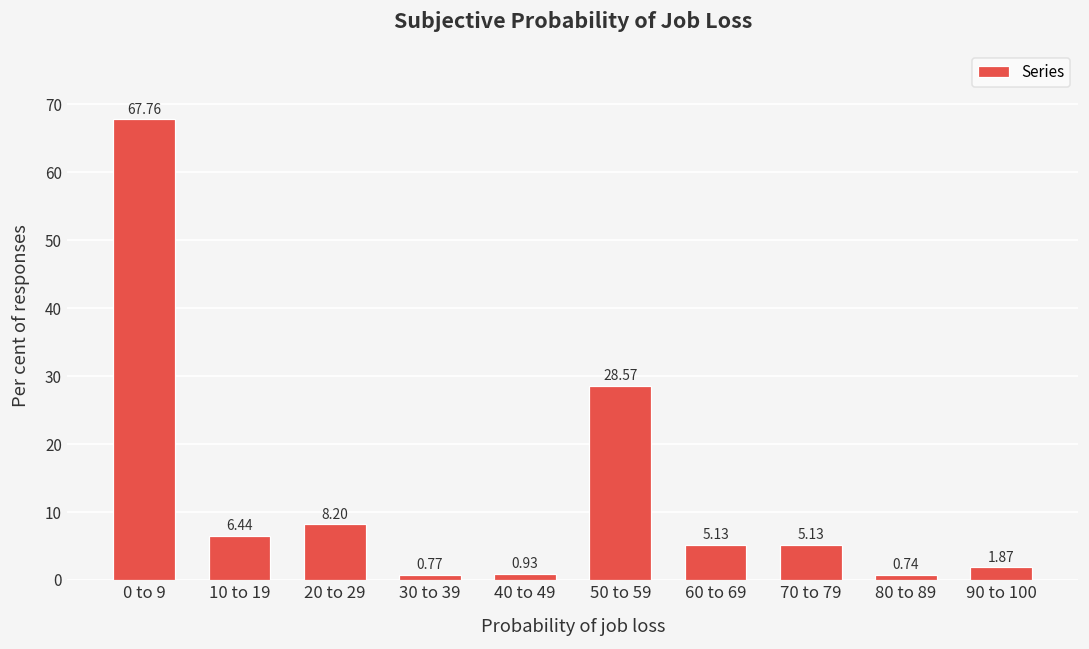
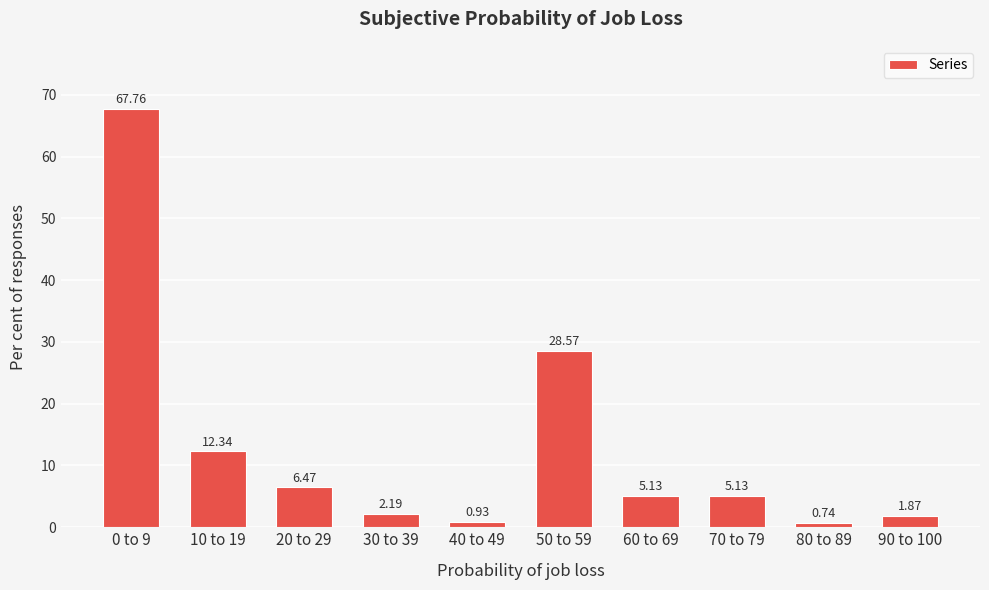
10 to 19: 6.44 -> 12.34
20 to 29: 8.20 -> 6.47
30 to 39: 0.77 -> 2.19
